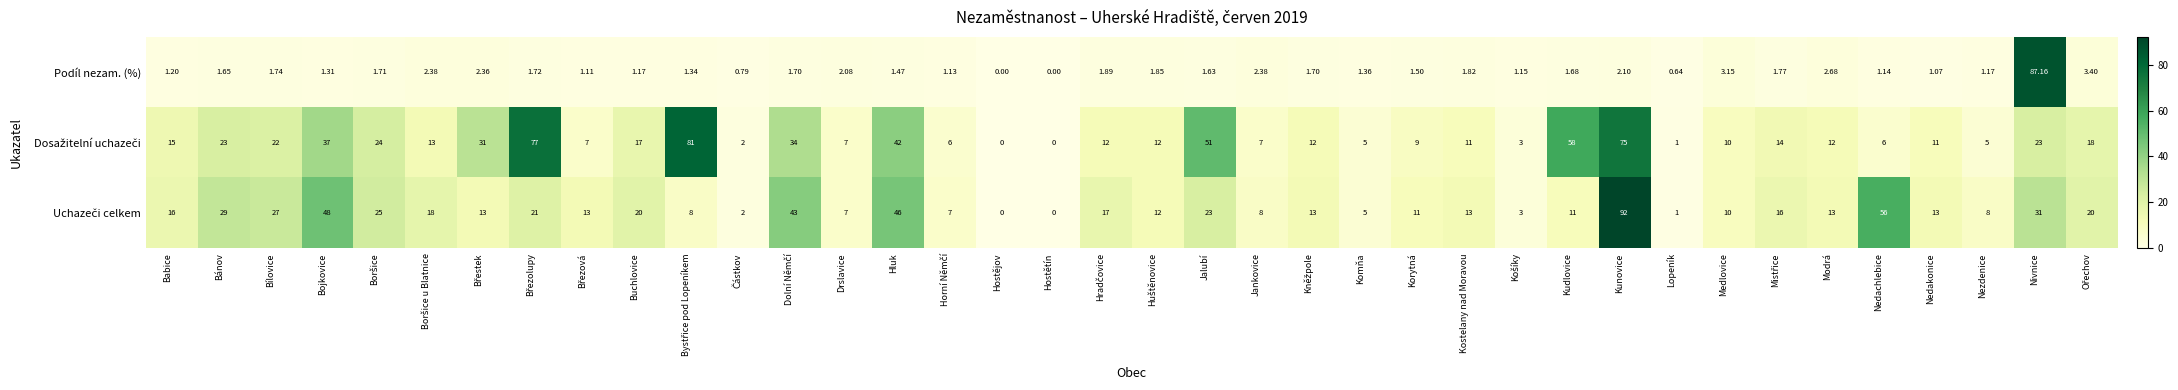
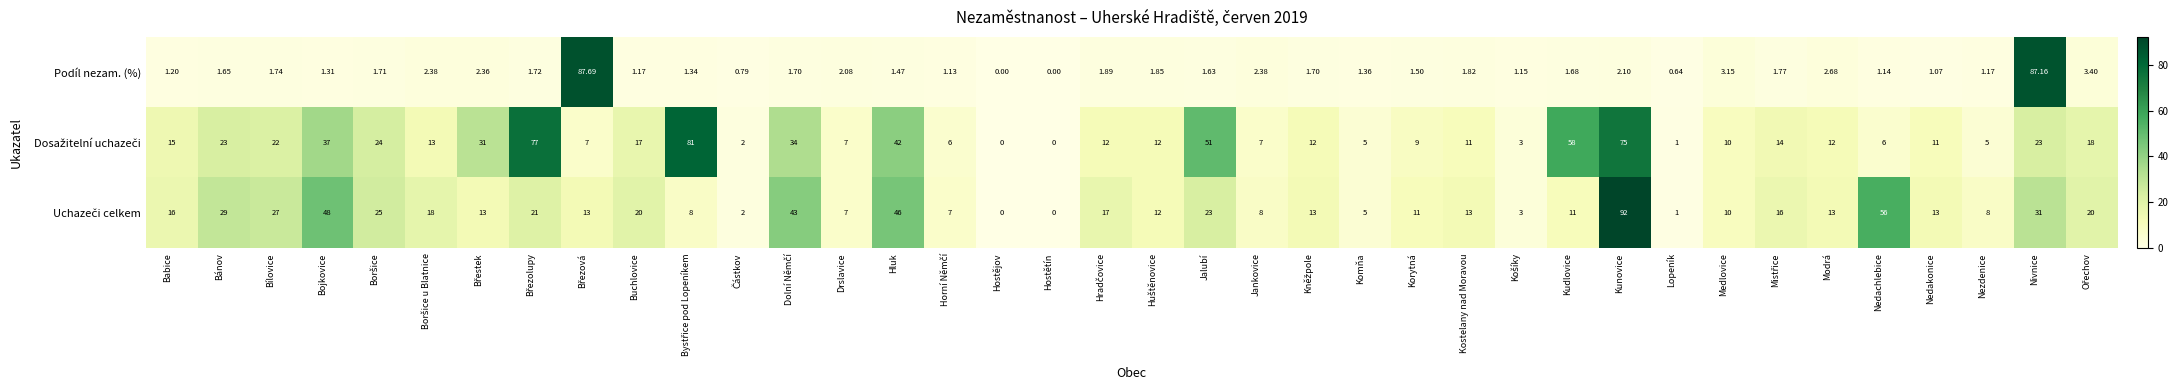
Podíl nezam. (%), Březová: 1.11 -> 87.69
